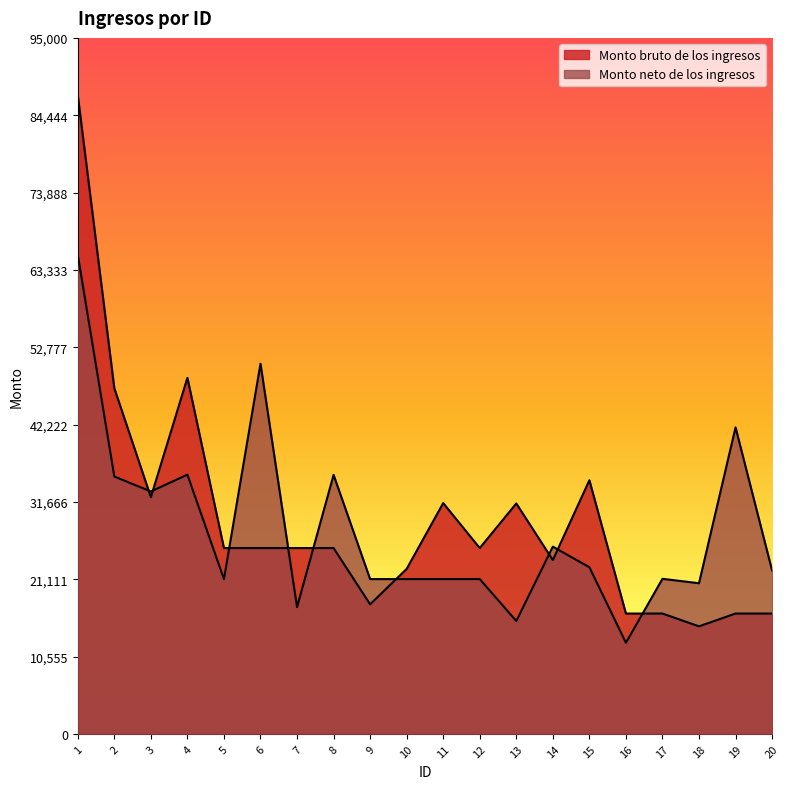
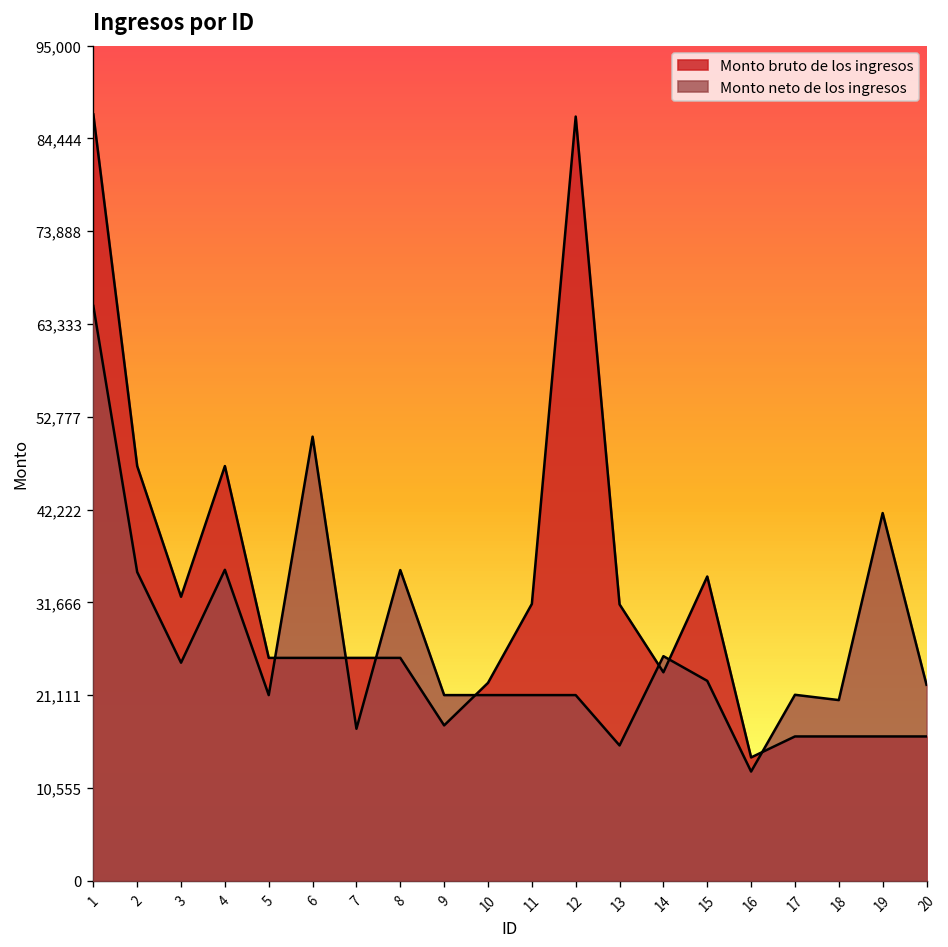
Monto neto de los ingresos, 3: 33,000 -> 25,000
Monto bruto de los ingresos, 4: 49,000 -> 47,000
Monto bruto de los ingresos, 12: 25,000 -> 87,000
Monto bruto de los ingresos, 16: 16,000 -> 14,000
Monto bruto de los ingresos, 18: 15,000 -> 16,000
